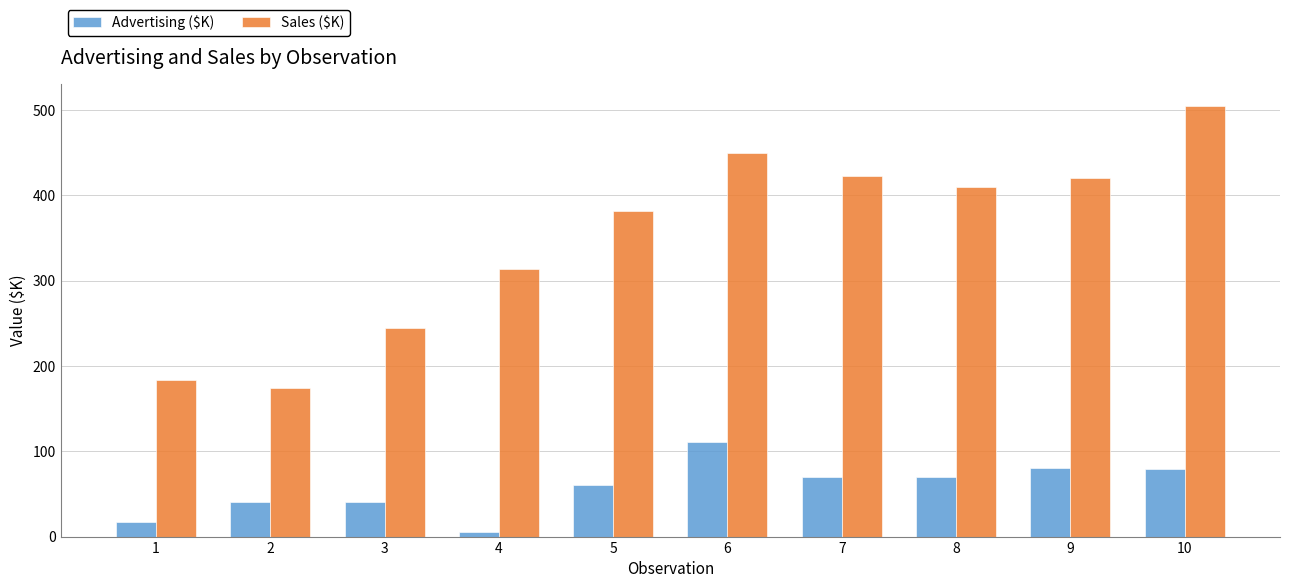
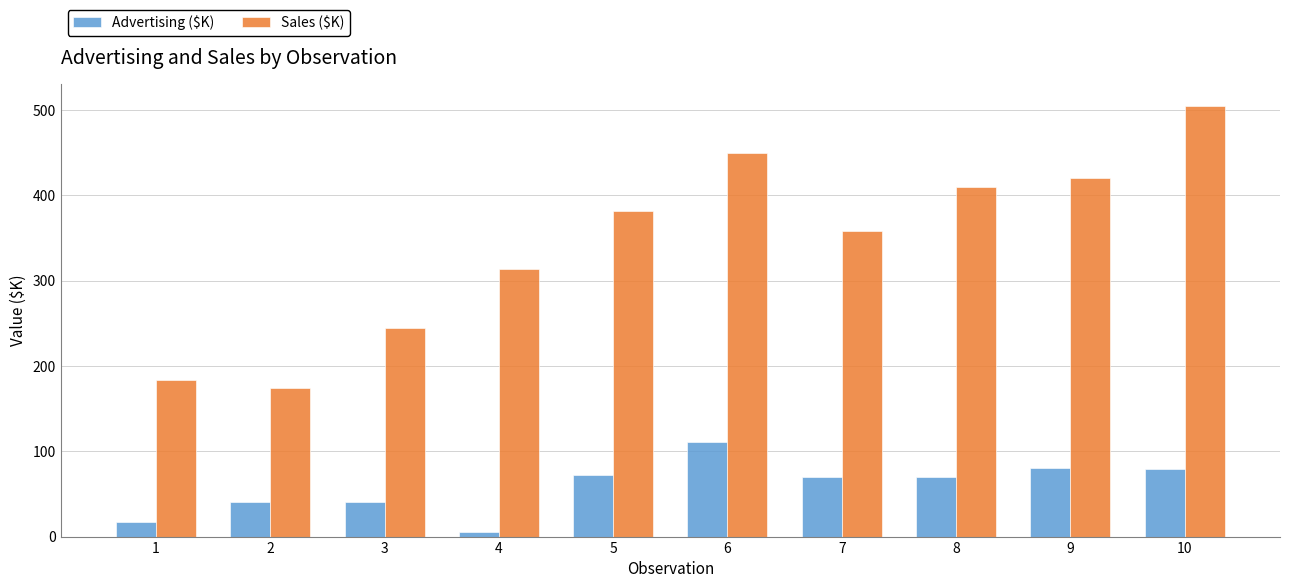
Advertising ($K), 5: 60 -> 70
Sales ($K), 7: 420 -> 360
